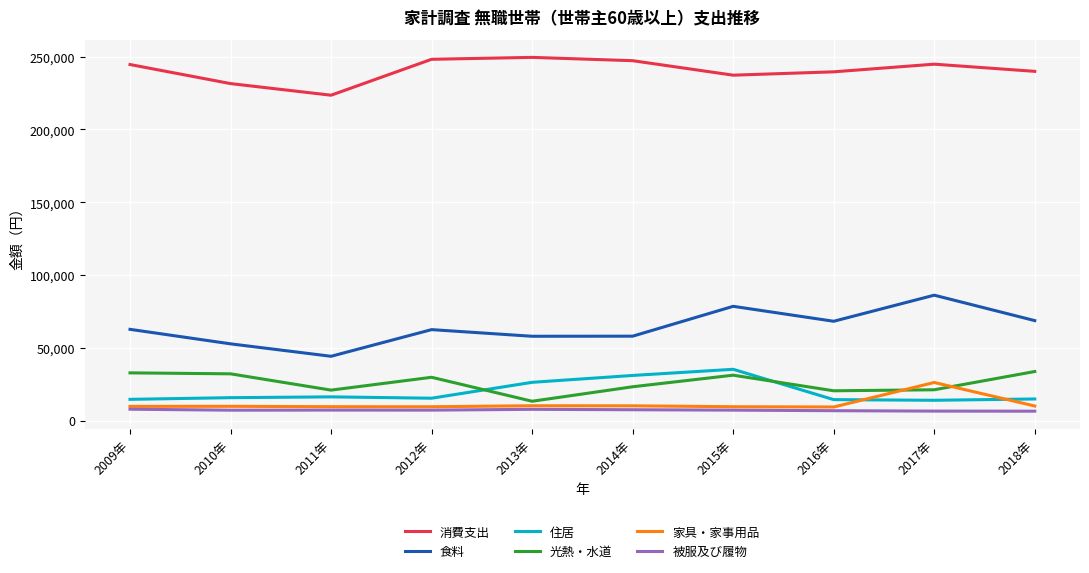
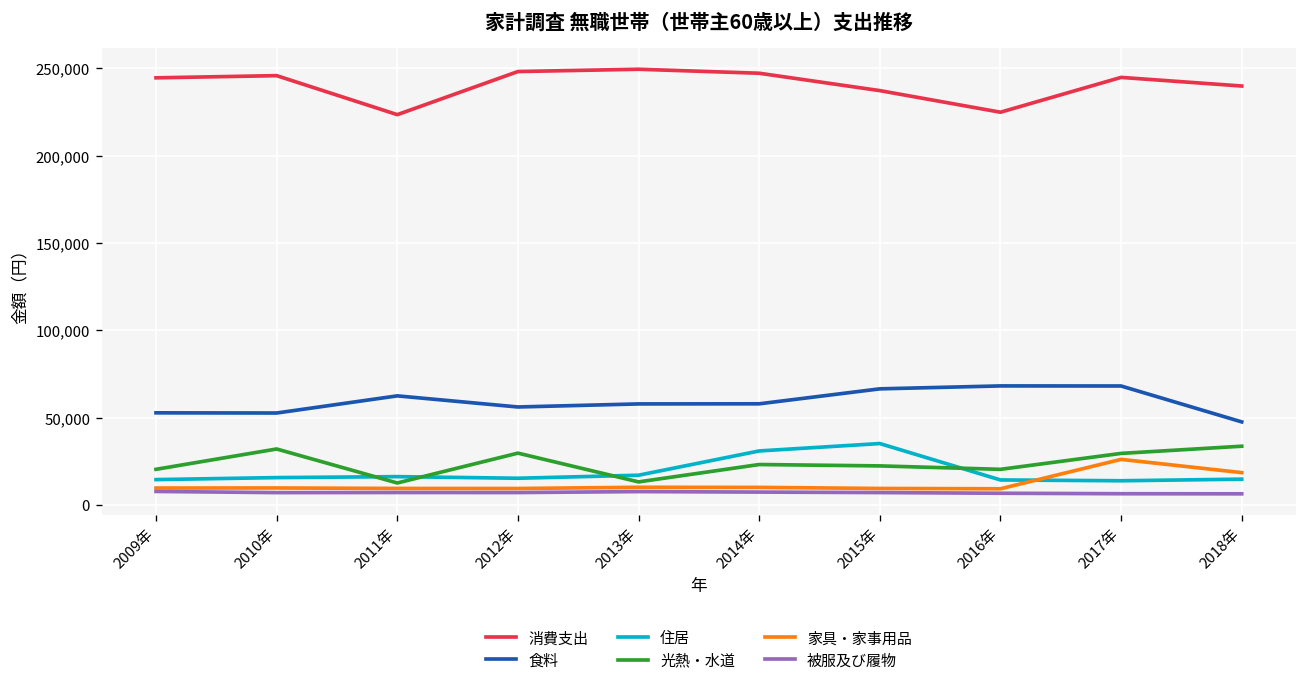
食料, 2009年: 63,000 -> 53,000
光熱・水道, 2009年: 33,000 -> 20,000
消費支出, 2010年: 232,000 -> 246,000
食料, 2011年: 44,000 -> 62,000
光熱・水道, 2011年: 21,000 -> 13,000
食料, 2012年: 62,000 -> 56,000
住居, 2013年: 26,000 -> 17,000
食料, 2015年: 78,000 -> 67,000
光熱・水道, 2015年: 31,000 -> 22,000
消費支出, 2016年: 240,000 -> 225,000
食料, 2017年: 86,000 -> 68,000
光熱・水道, 2017年: 21,000 -> 30,000
食料, 2018年: 69,000 -> 48,000
家具・家事用品, 2018年: 10,000 -> 19,000
